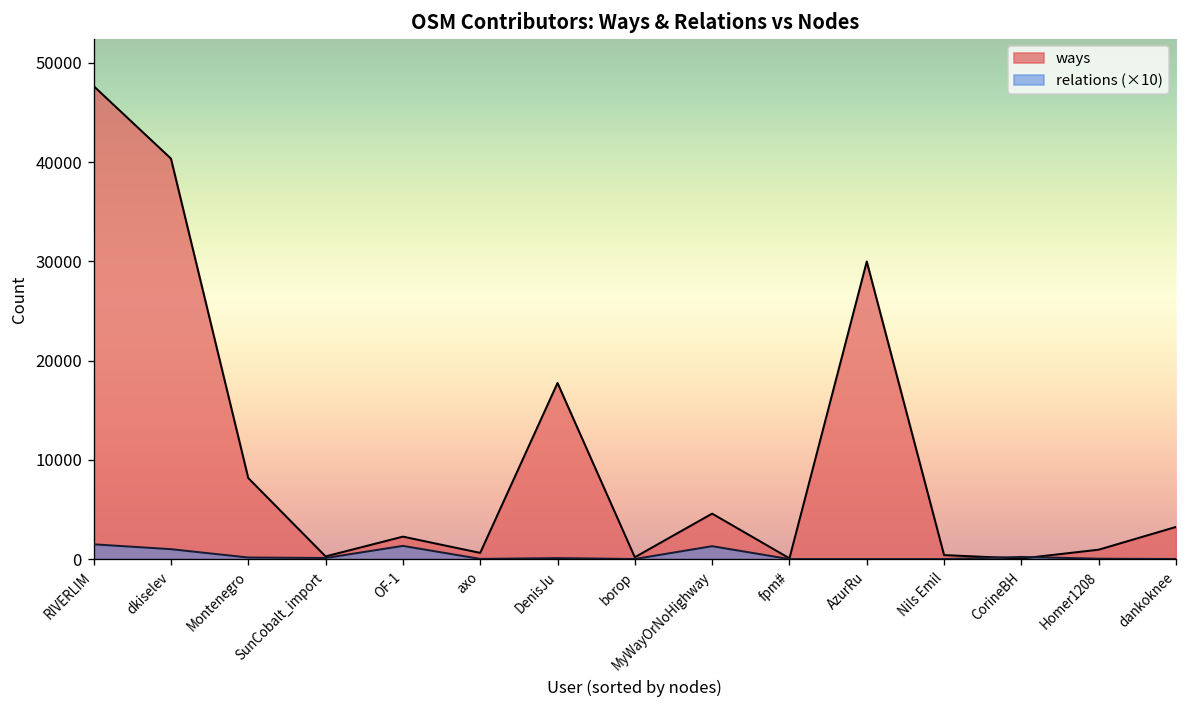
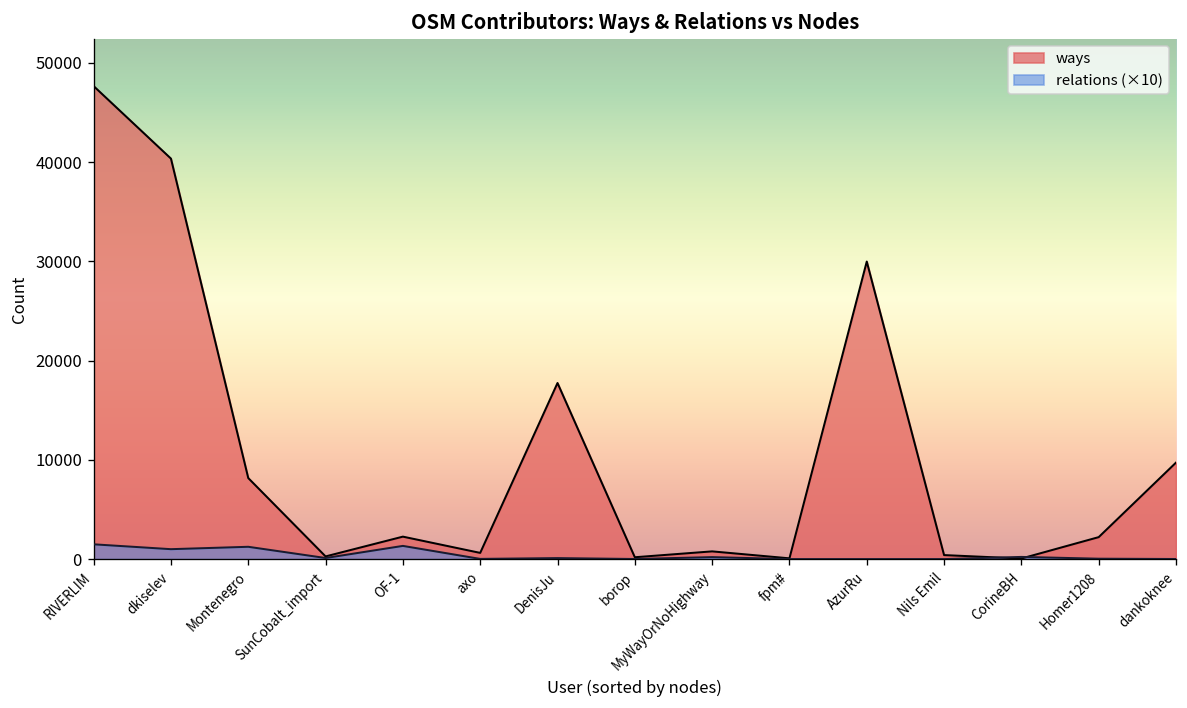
relations (×10), Montenegro: 0 -> 1000
ways, MyWayOrNoHighway: 5000 -> 1000
relations (×10), MyWayOrNoHighway: 1000 -> 0
ways, Homer1208: 1000 -> 2000
ways, dankoknee: 3000 -> 10000
